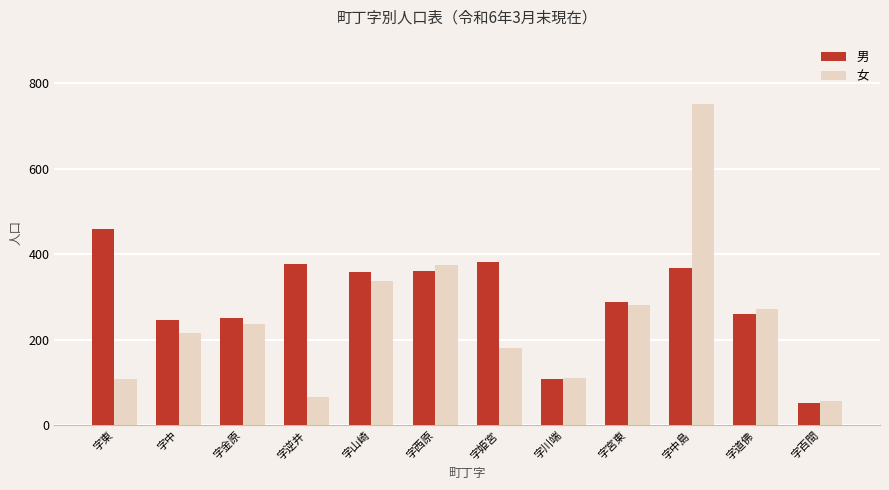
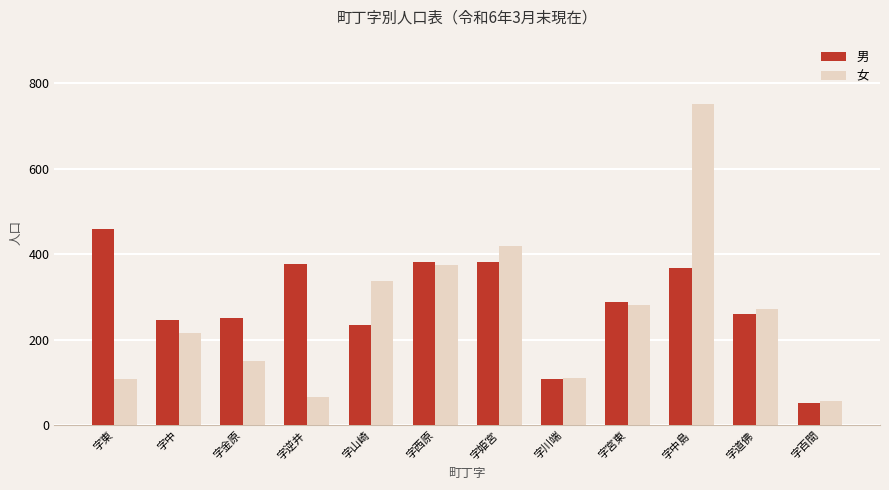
女, 字金原: 240 -> 150
男, 字山崎: 360 -> 230
男, 字西原: 360 -> 380
女, 字姫宮: 180 -> 420
